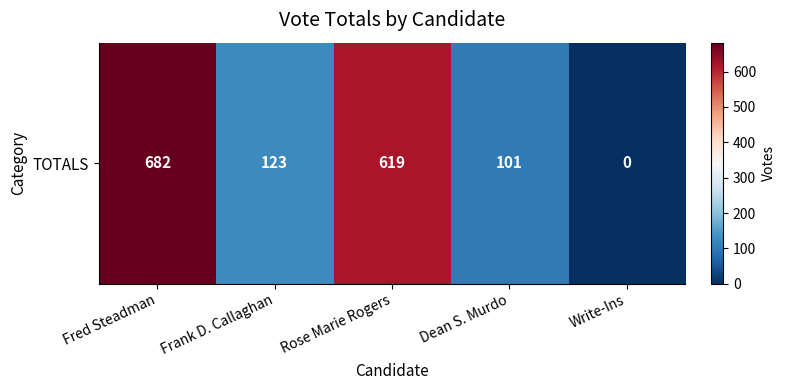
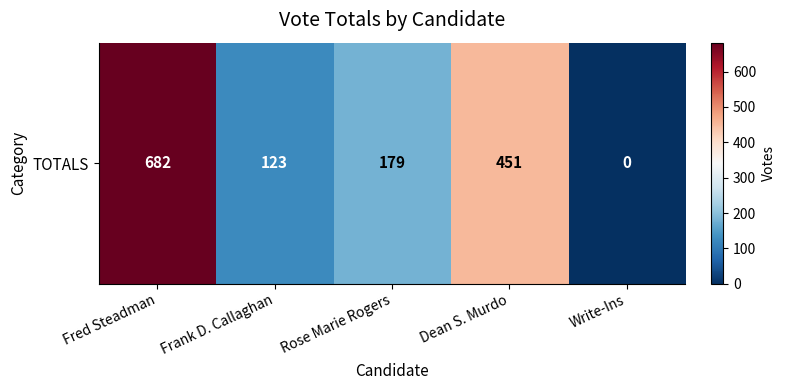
TOTALS, Rose Marie Rogers: 619 -> 179
TOTALS, Dean S. Murdo: 101 -> 451
